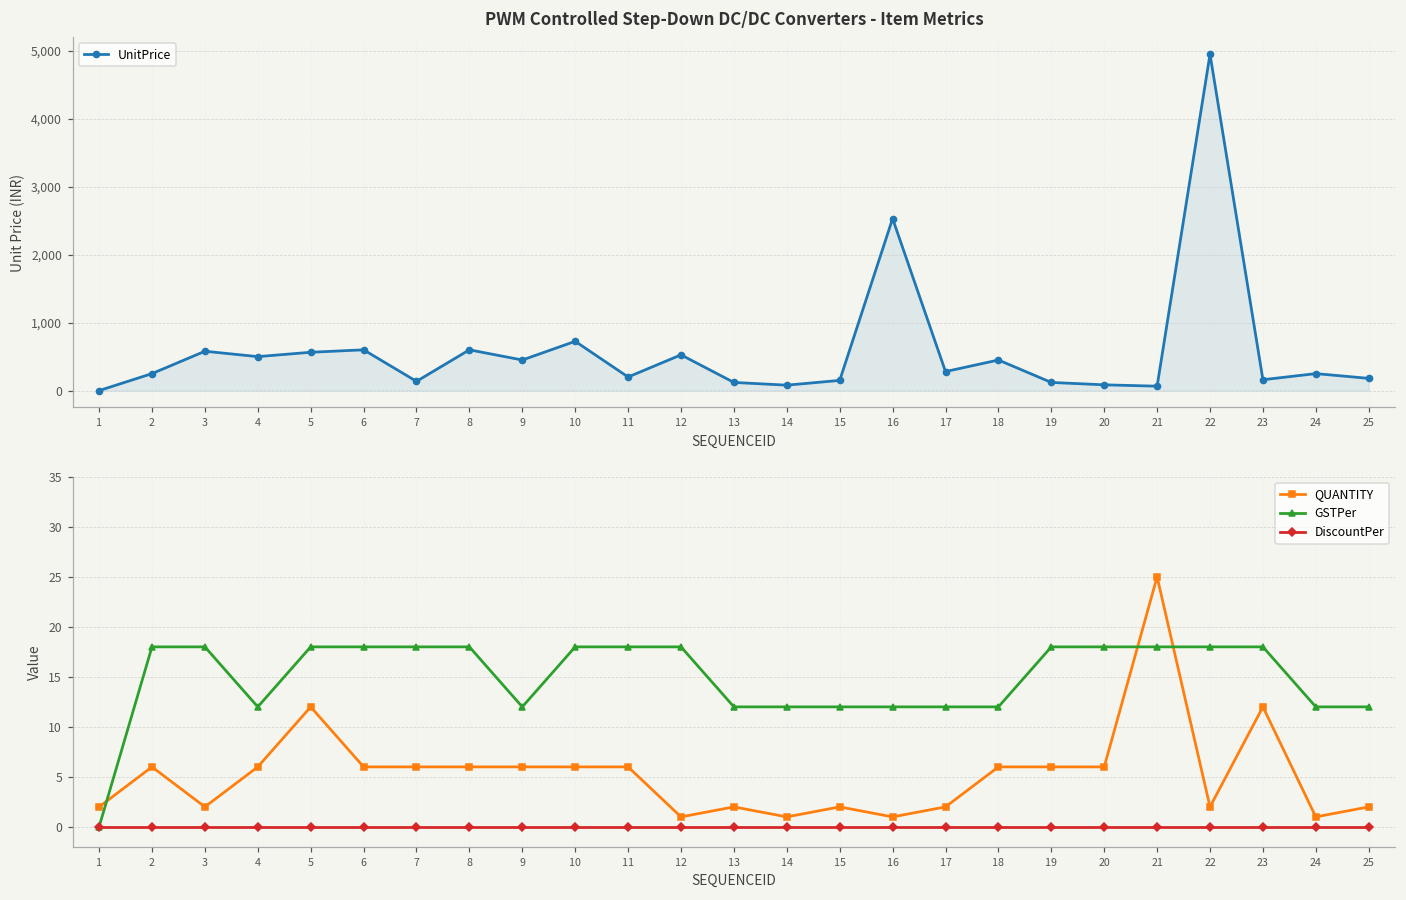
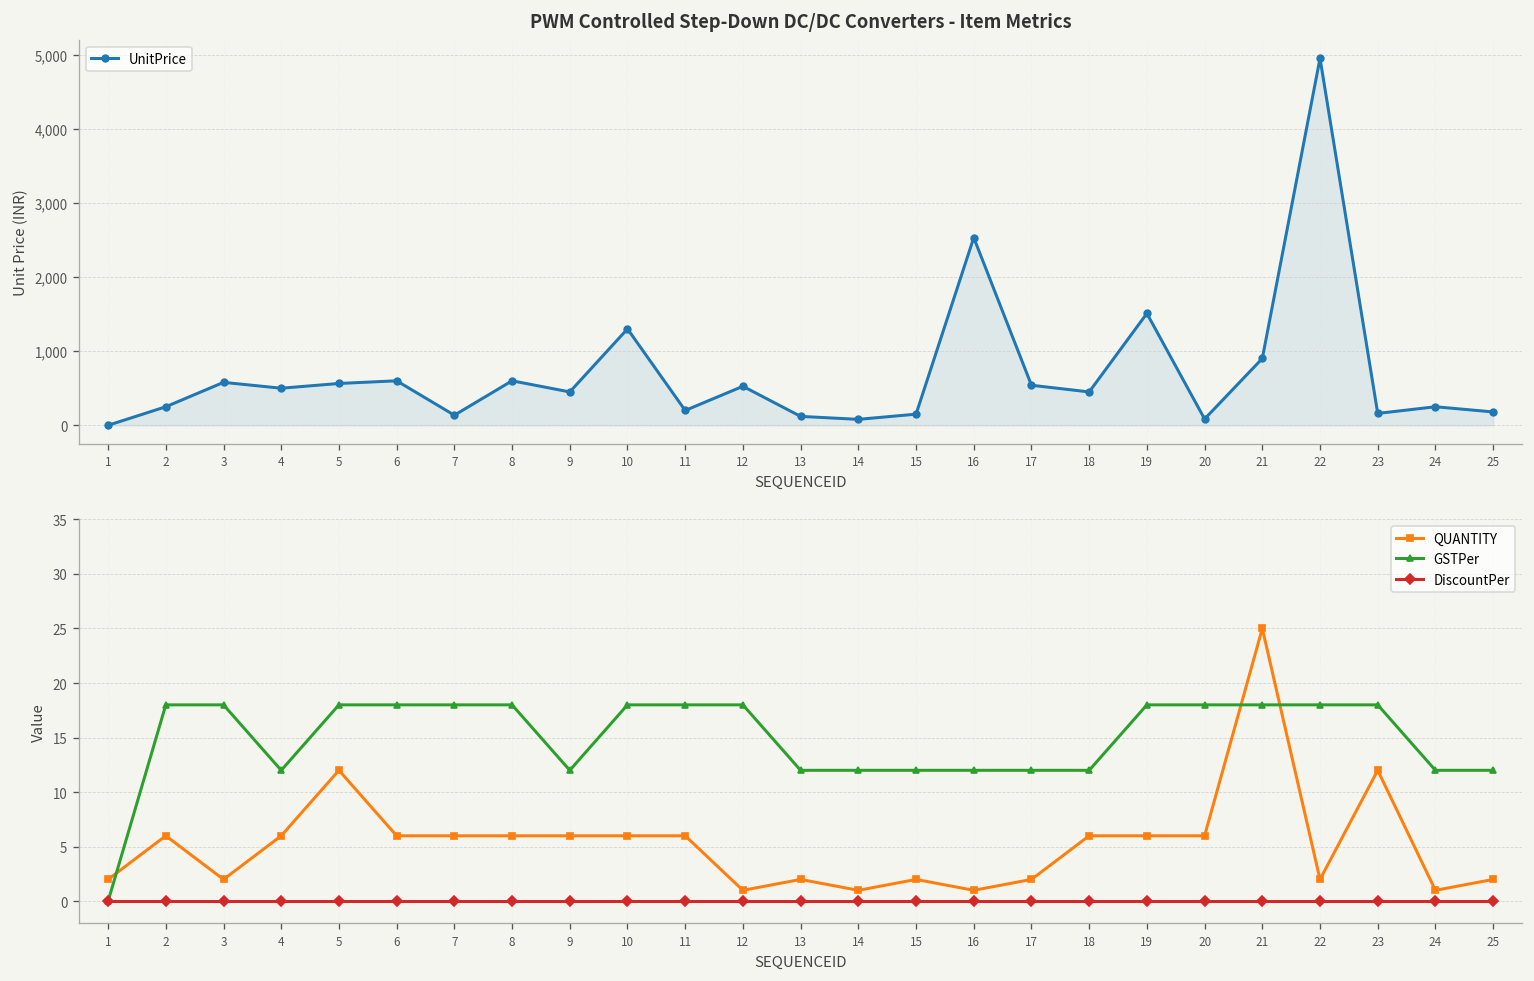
PWM Controlled Step-Down DC/DC Converters - Item Metrics, 10: 700 -> 1,300
PWM Controlled Step-Down DC/DC Converters - Item Metrics, 17: 300 -> 500
PWM Controlled Step-Down DC/DC Converters - Item Metrics, 19: 100 -> 1,500
PWM Controlled Step-Down DC/DC Converters - Item Metrics, 21: 100 -> 900
